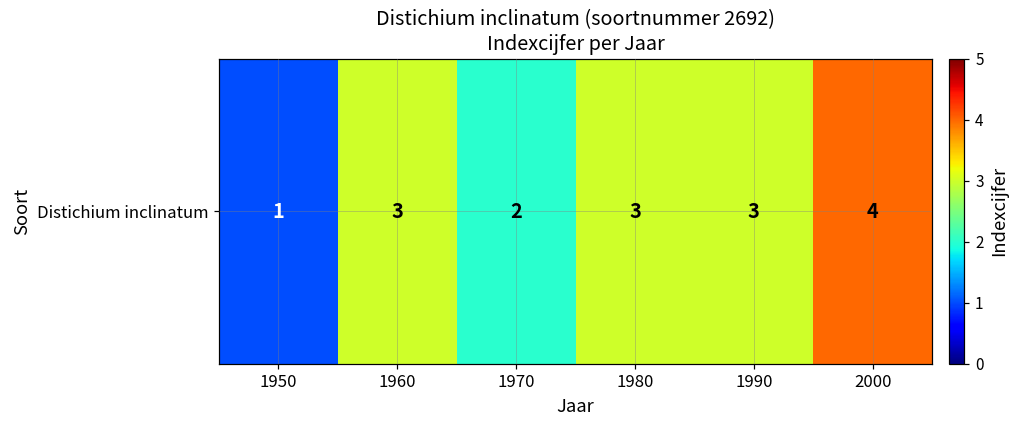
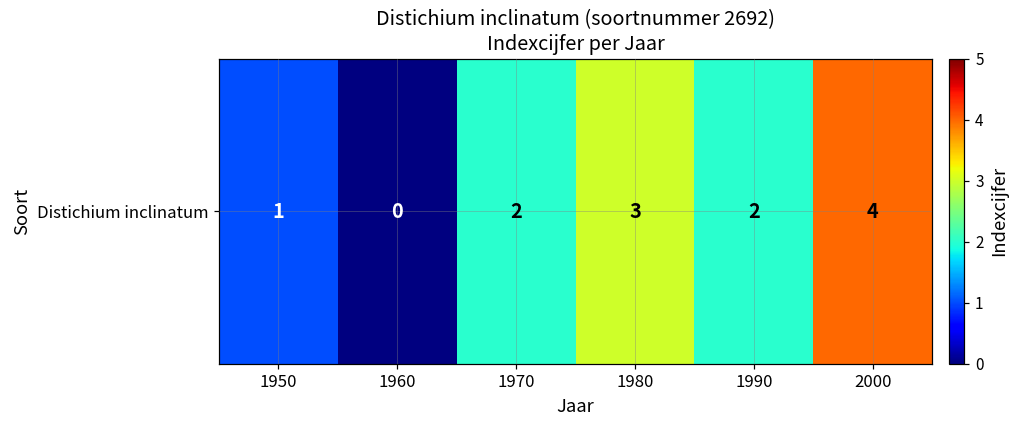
Distichium inclinatum, 1960: 3 -> 0
Distichium inclinatum, 1990: 3 -> 2
